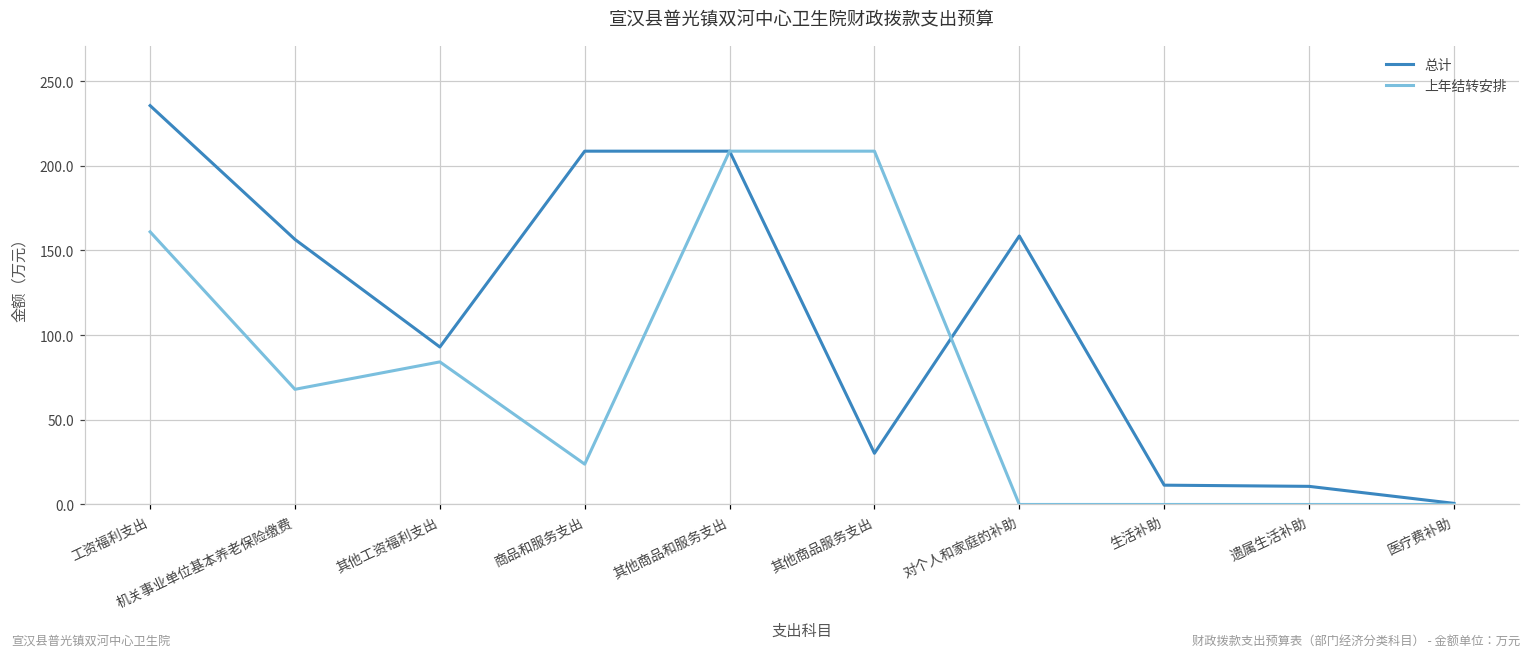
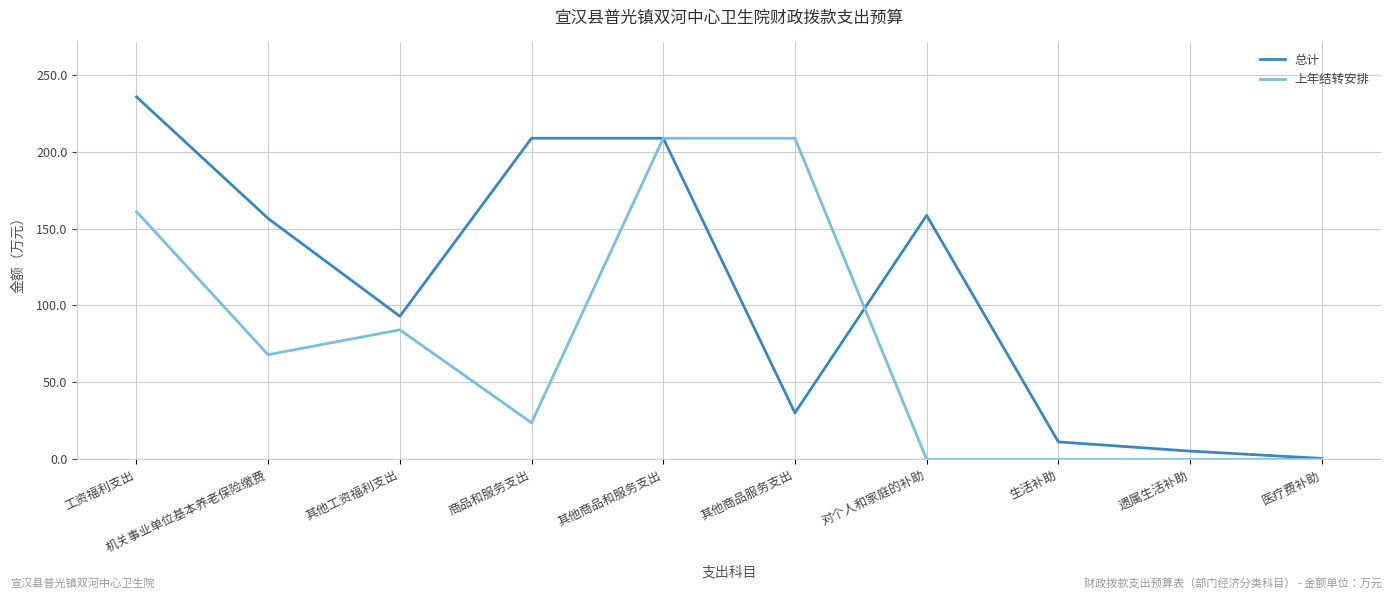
总计, 遗属生活补助: 11 -> 5
